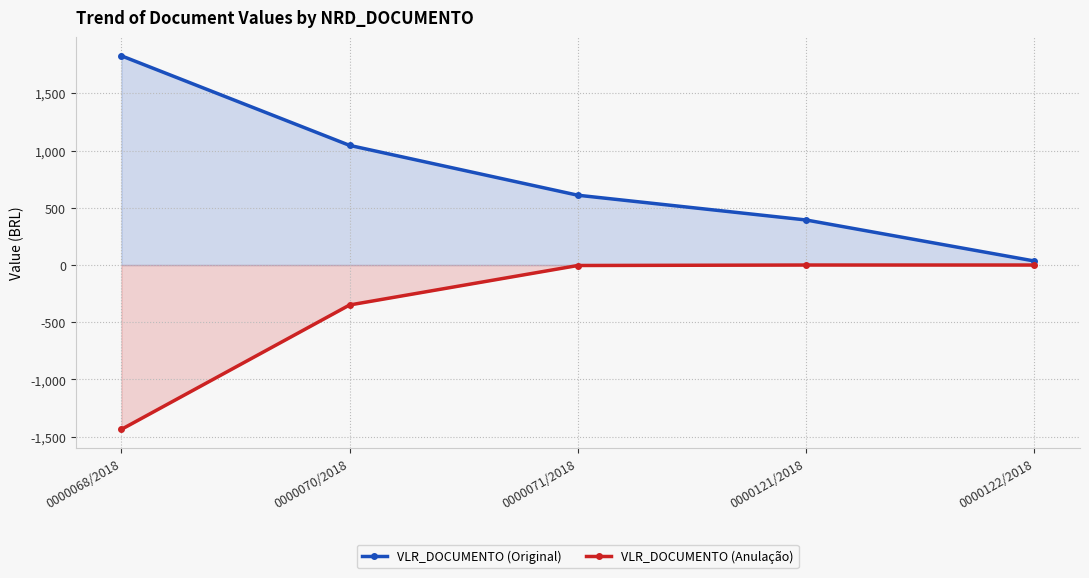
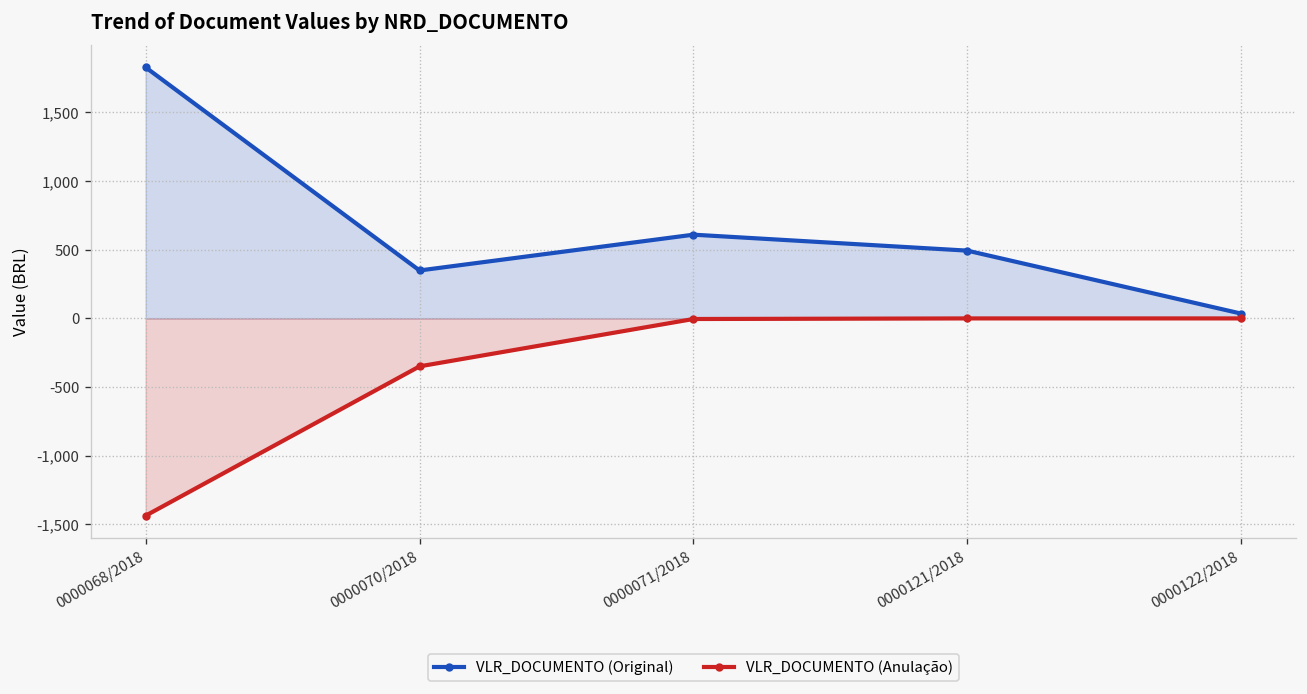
VLR_DOCUMENTO (Original), 0000070/2018: 1,050 -> 350
VLR_DOCUMENTO (Original), 0000121/2018: 390 -> 490
